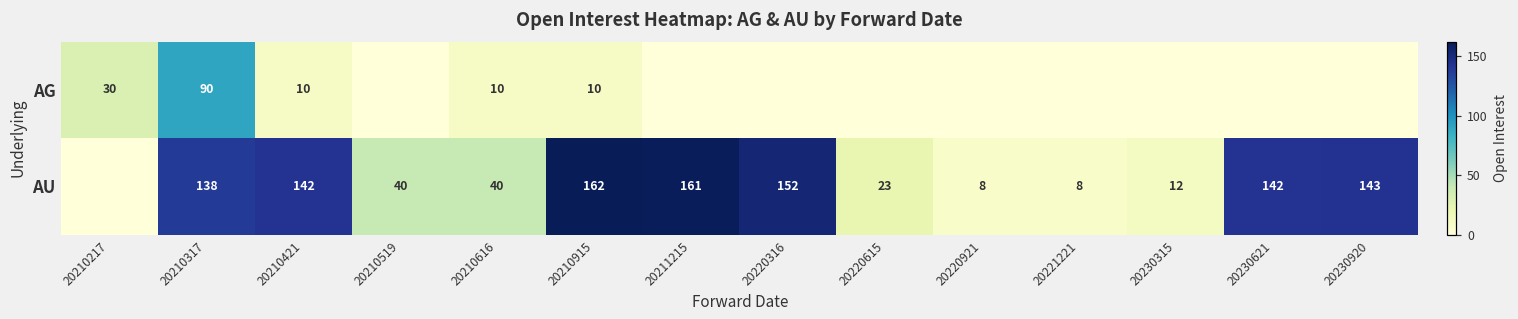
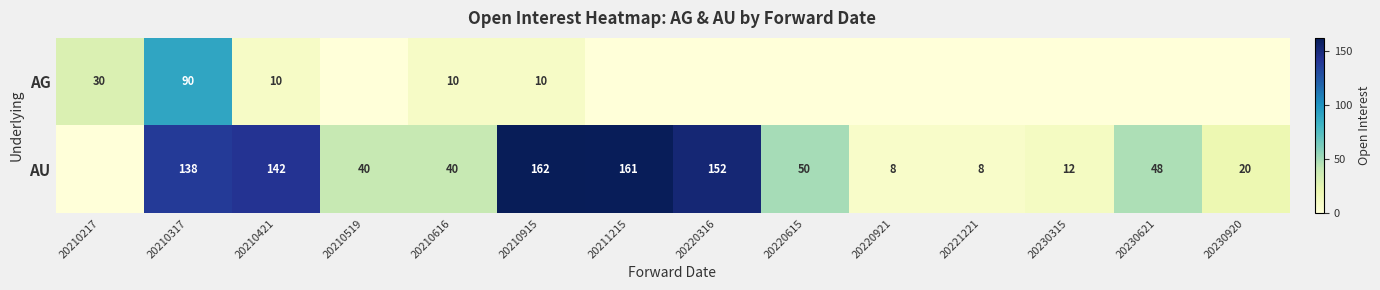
AU, 20220615: 23 -> 50
AU, 20230621: 142 -> 48
AU, 20230920: 143 -> 20
